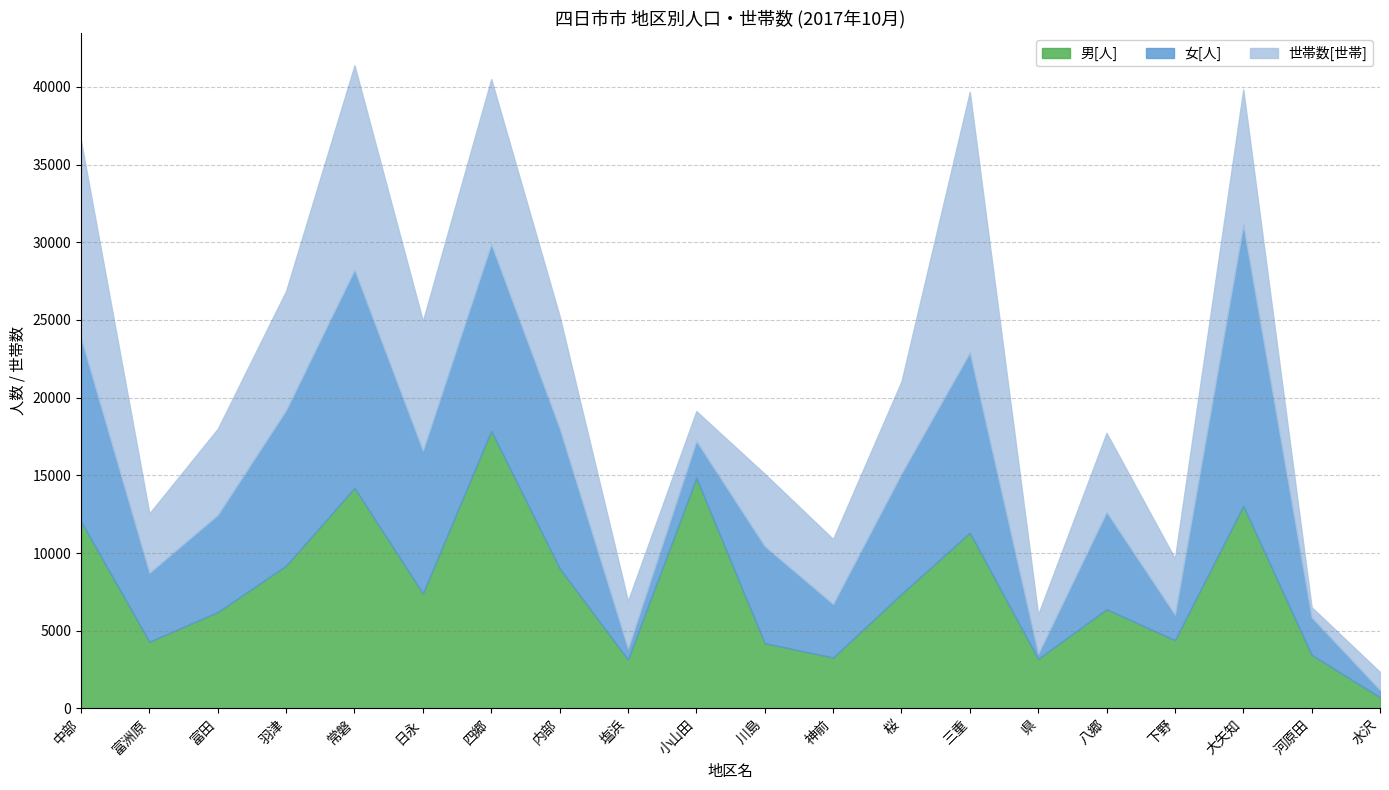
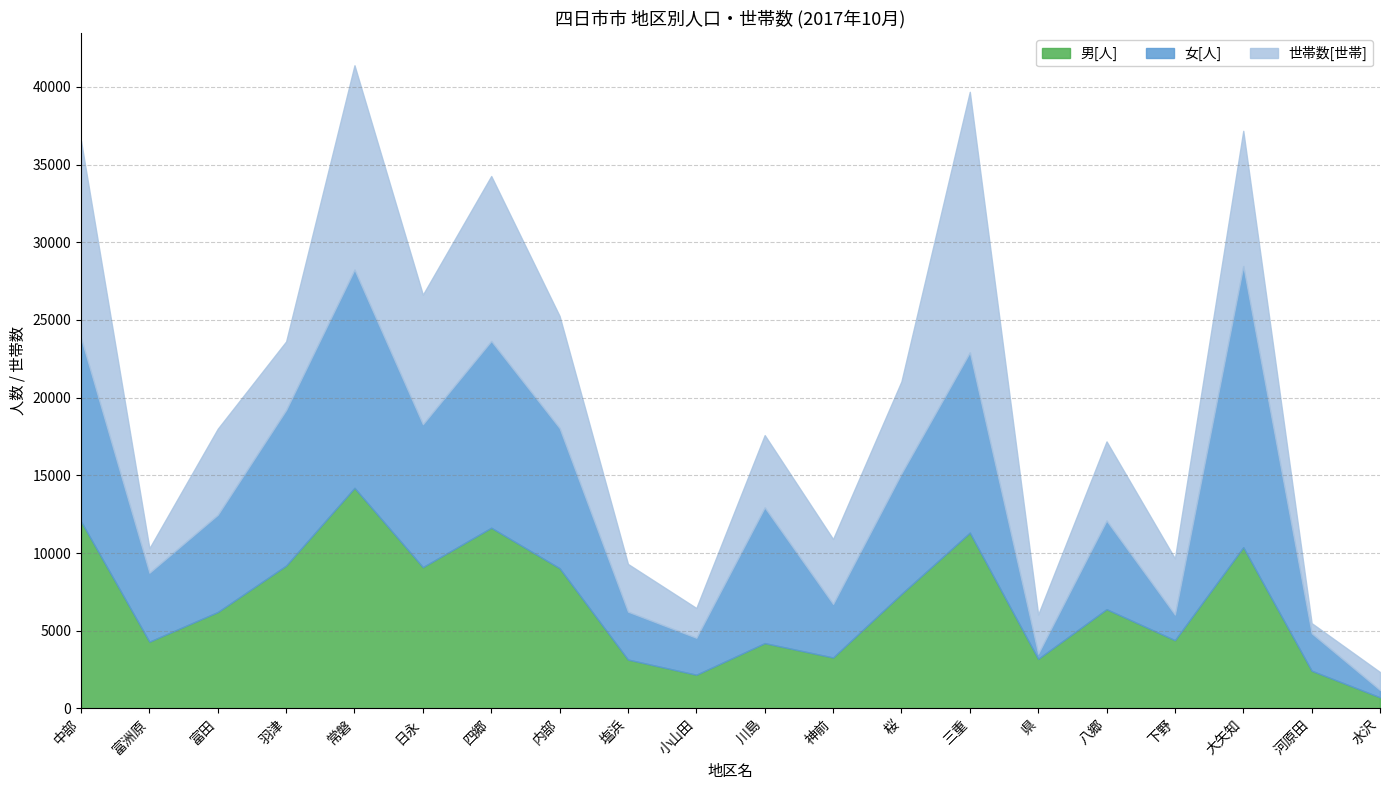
世帯数[世帯], 富洲原: 3800 -> 1600
世帯数[世帯], 羽津: 7700 -> 4400
男[人], 日永: 7400 -> 9100
男[人], 四郷: 17900 -> 11600
女[人], 塩浜: 700 -> 3100
男[人], 小山田: 14800 -> 2200
女[人], 川島: 6200 -> 8700
女[人], 八郷: 6300 -> 5700
男[人], 大矢知: 13000 -> 10400
男[人], 河原田: 3500 -> 2400
